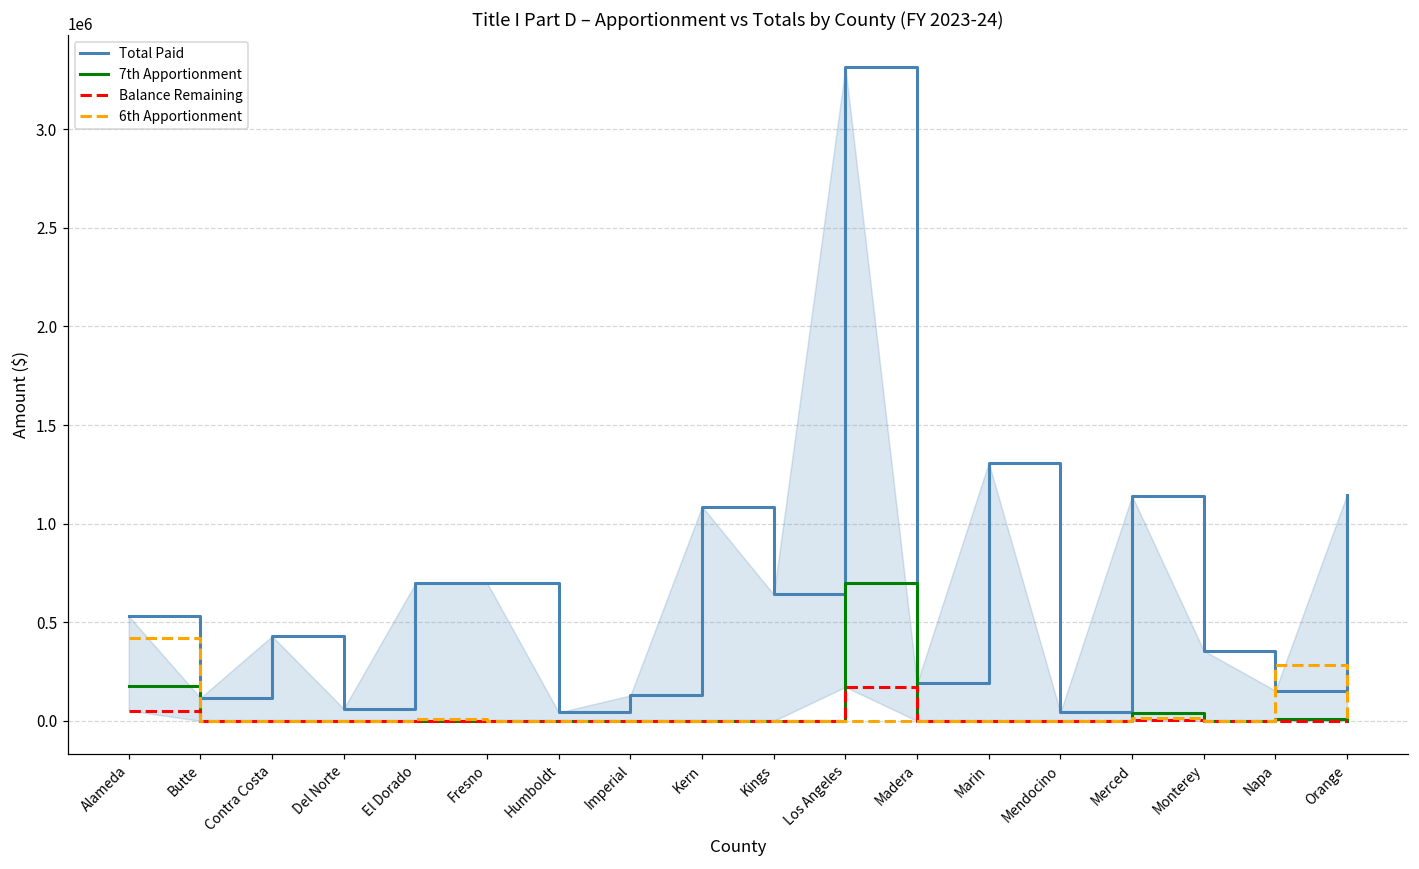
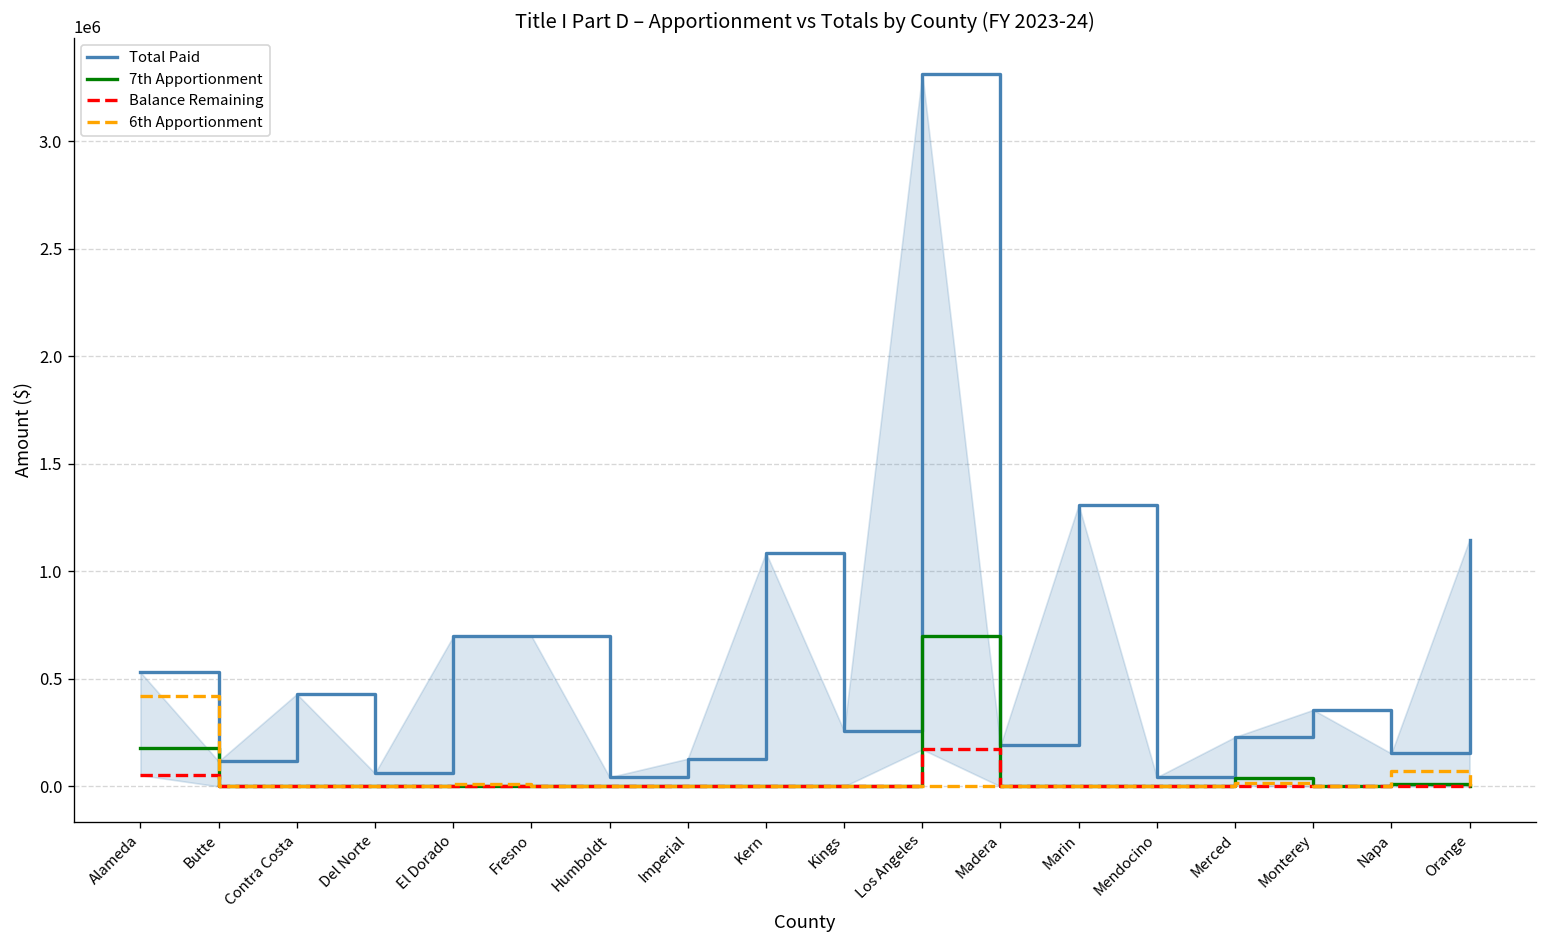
Total Paid, Kings: 640000 -> 260000
Total Paid, Merced: 1140000 -> 230000
6th Apportionment, Napa: 280000 -> 70000
